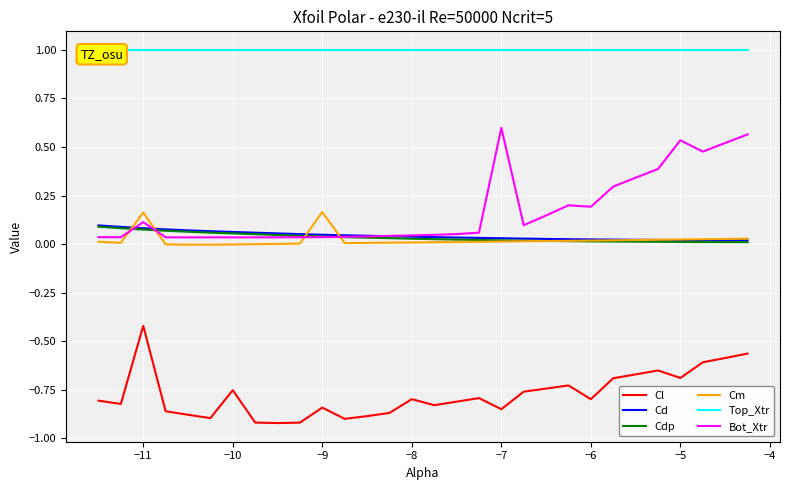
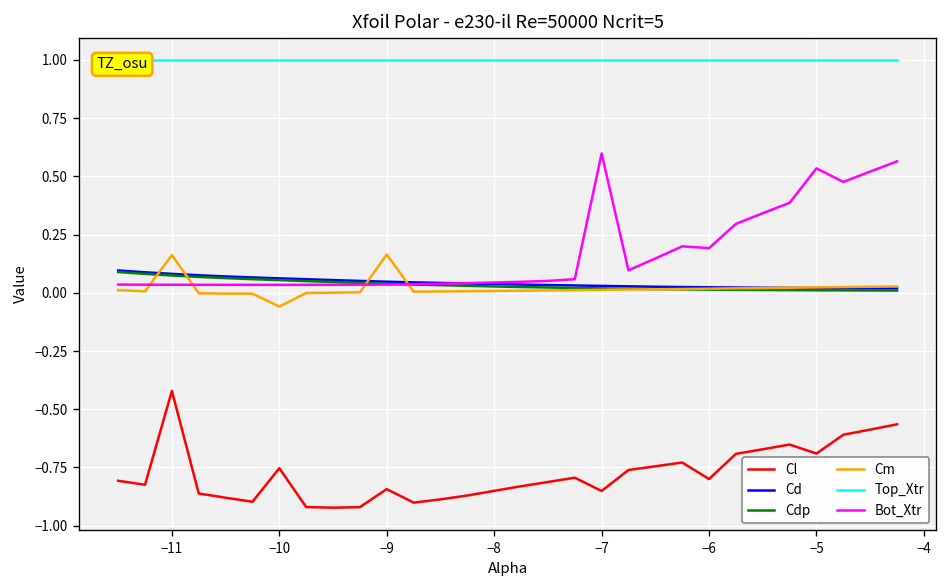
Bot_Xtr, −11: 0.11 -> 0.03
Cm, −10: 0.00 -> -0.06
Cl, −8: -0.80 -> -0.85
